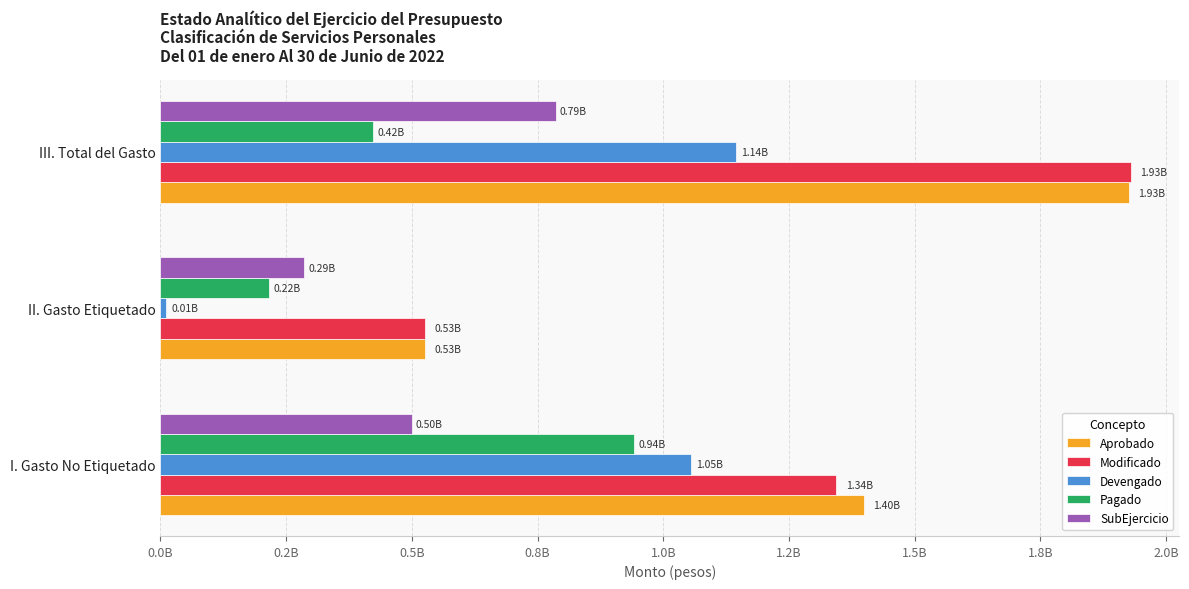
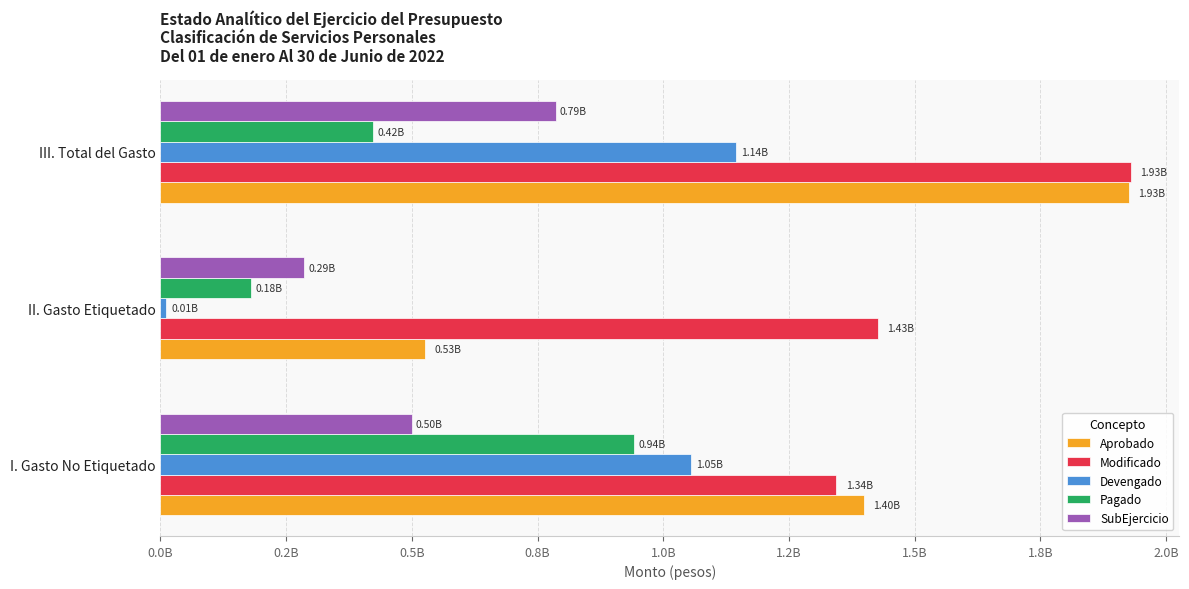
Pagado, II. Gasto Etiquetado: 0.22B -> 0.18B
Modificado, II. Gasto Etiquetado: 0.53B -> 1.43B
